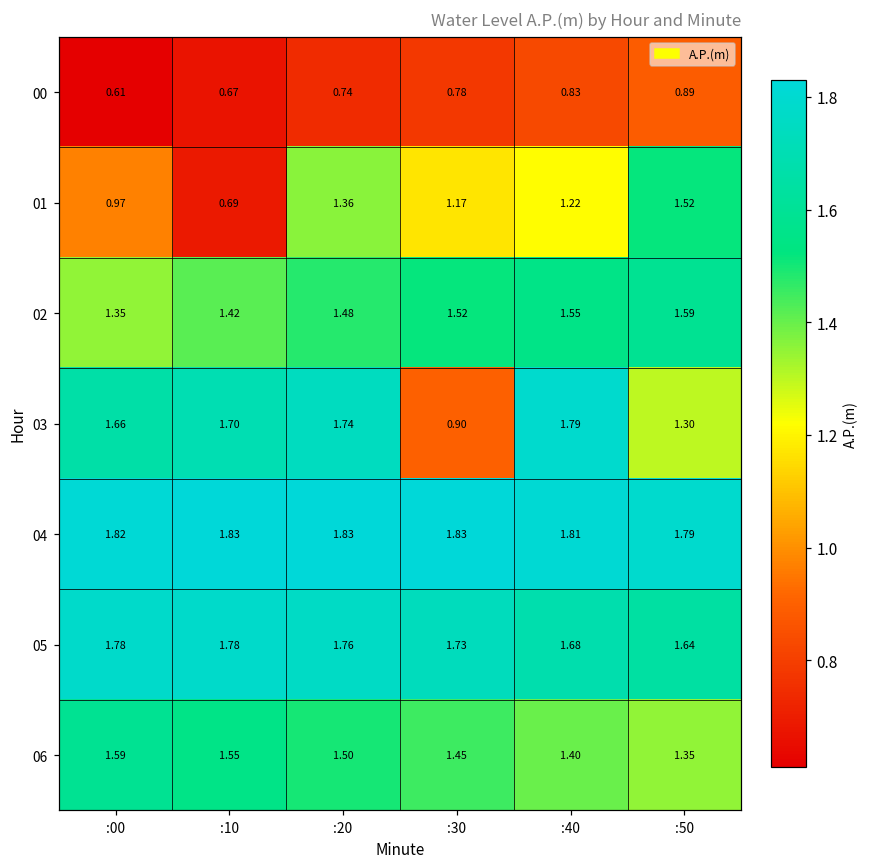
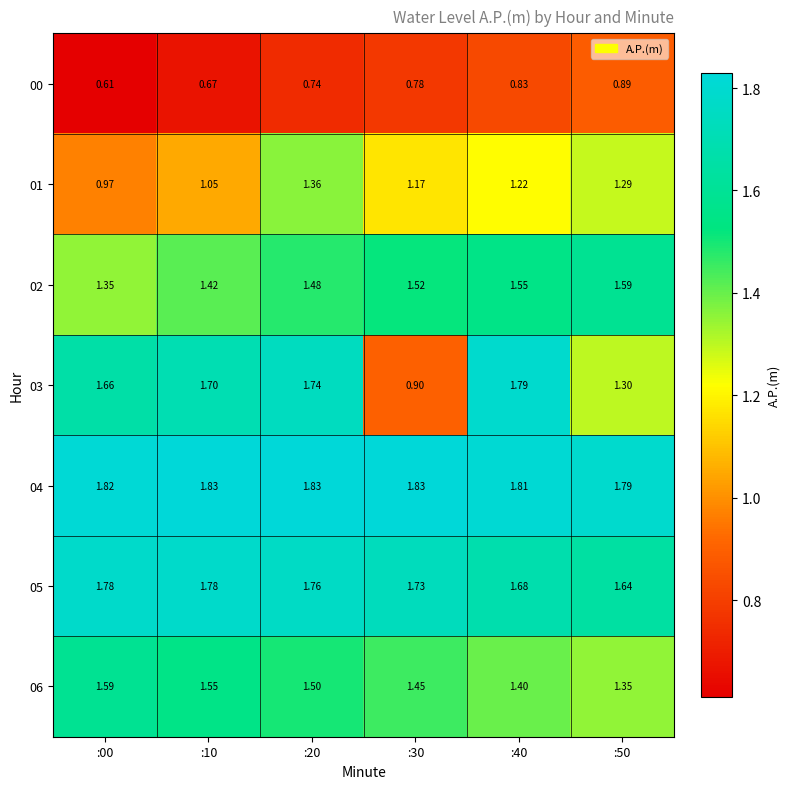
01, :10: 0.69 -> 1.05
01, :50: 1.52 -> 1.29
